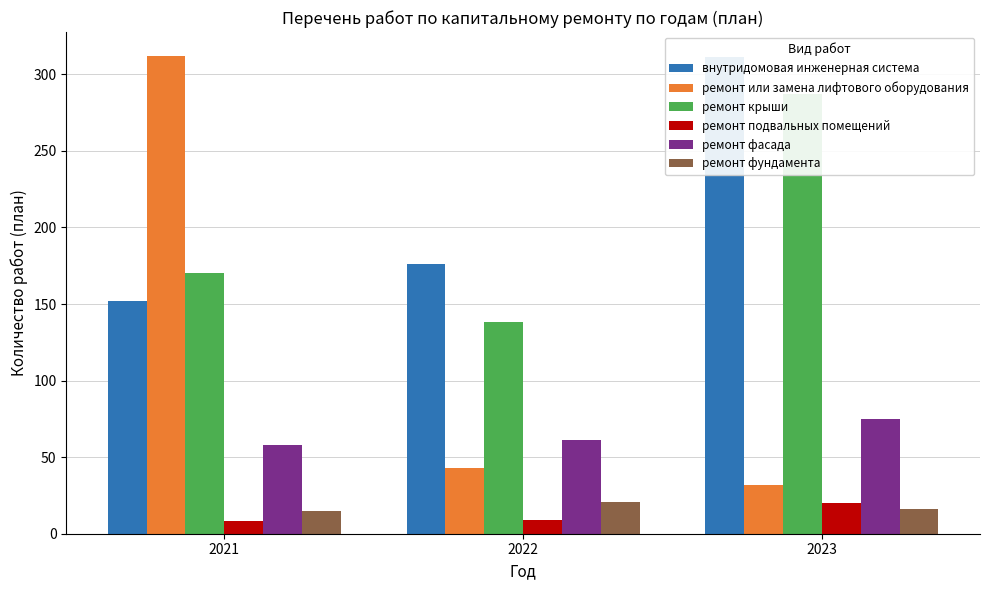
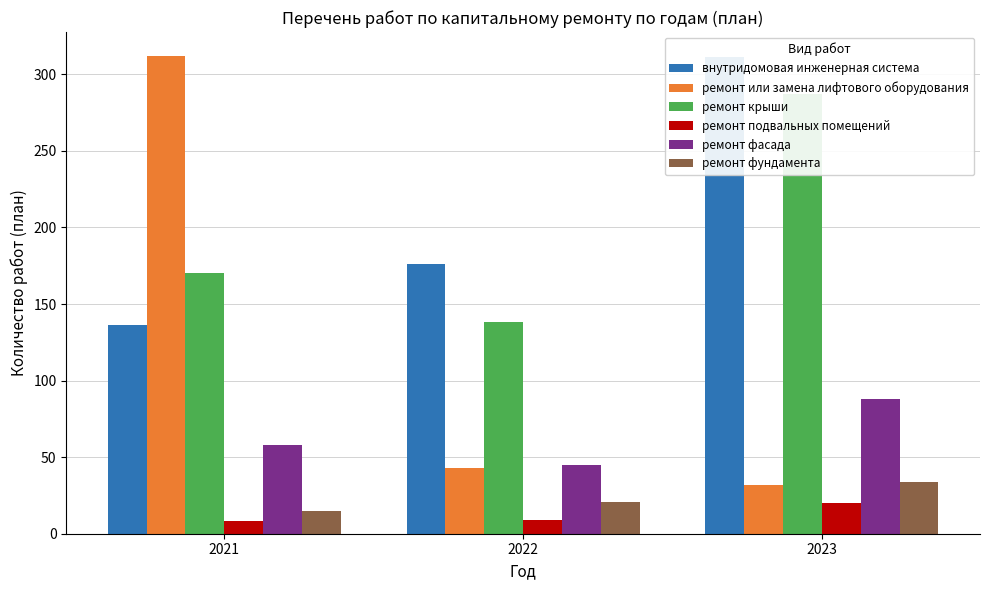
внутридомовая инженерная система, 2021: 152 -> 136
ремонт фасада, 2022: 61 -> 45
ремонт фасада, 2023: 75 -> 88
ремонт фундамента, 2023: 16 -> 34
